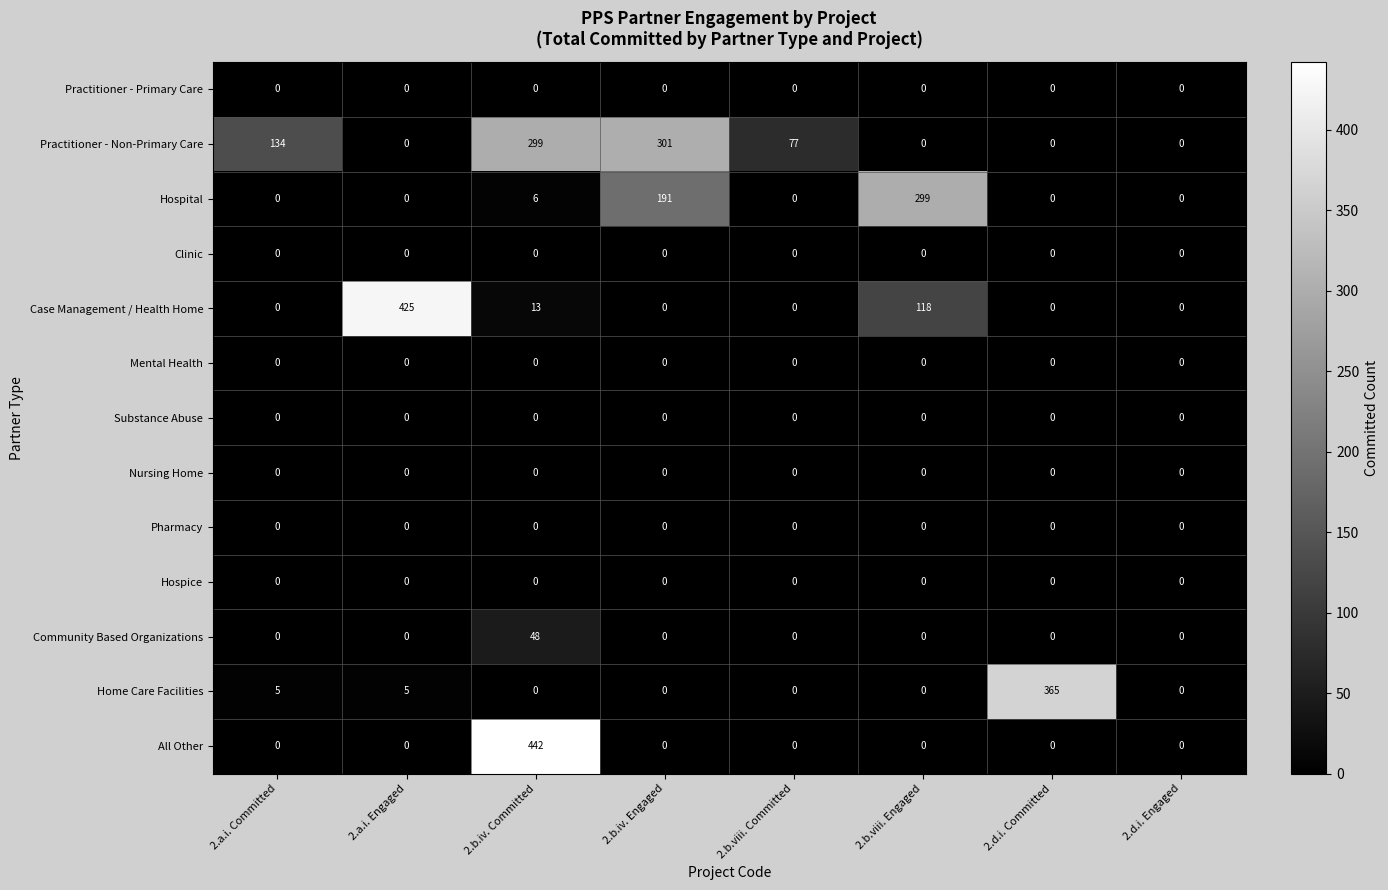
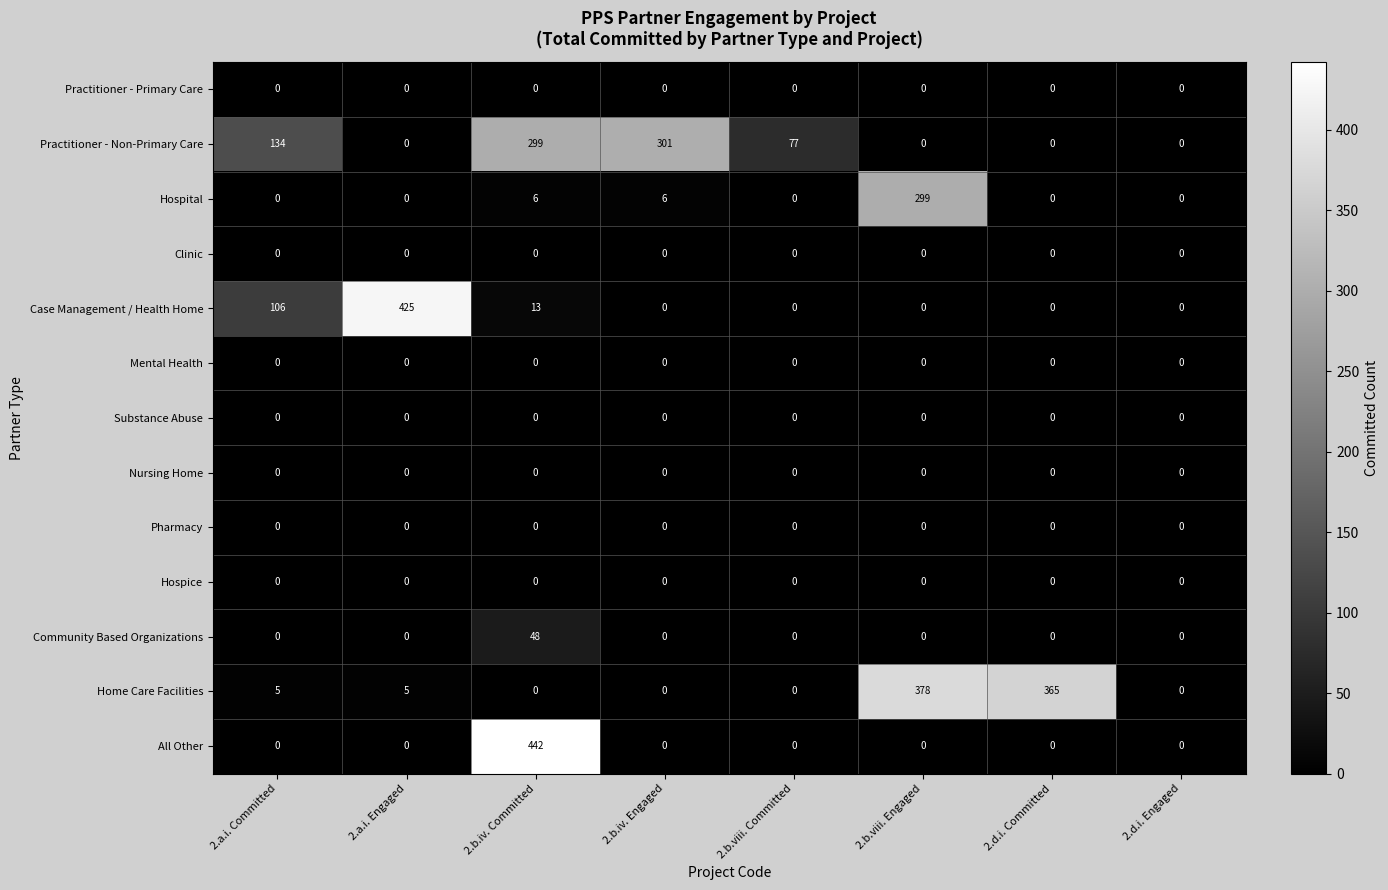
Hospital, 2.b.iv. Engaged: 191 -> 6
Case Management / Health Home, 2.a.i. Committed: 0 -> 106
Case Management / Health Home, 2.b.viii. Engaged: 118 -> 0
Home Care Facilities, 2.b.viii. Engaged: 0 -> 378
